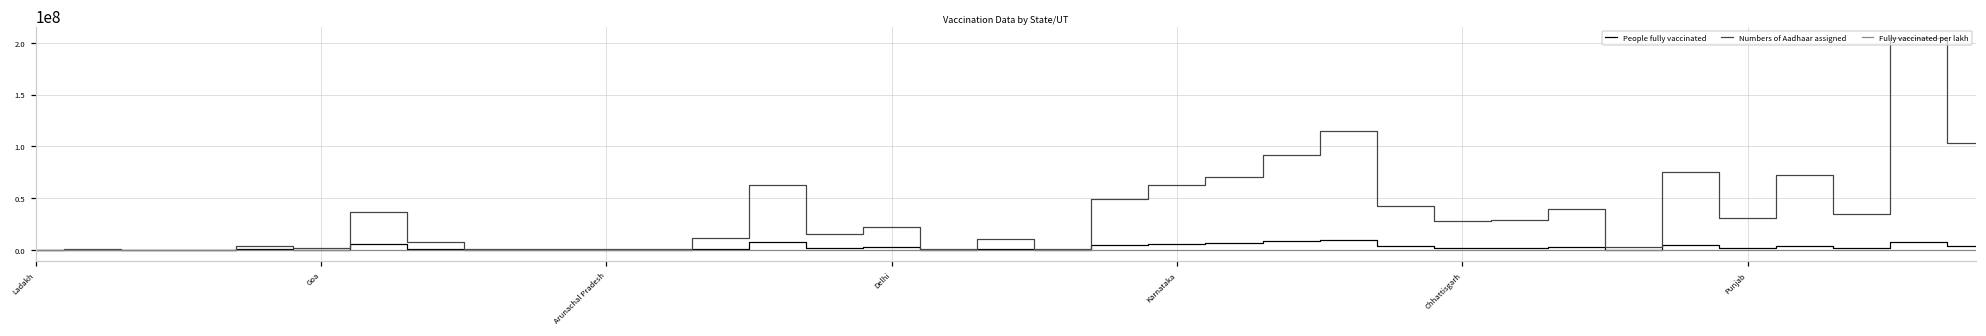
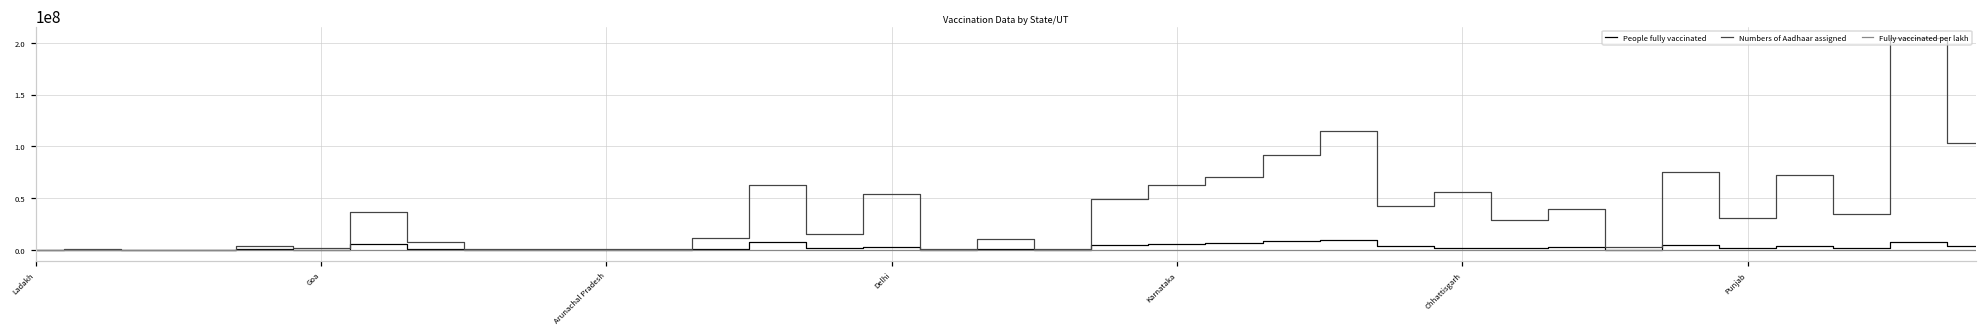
Numbers of Aadhaar assigned, Delhi: 20000000 -> 50000000
Numbers of Aadhaar assigned, Chhattisgarh: 30000000 -> 60000000
